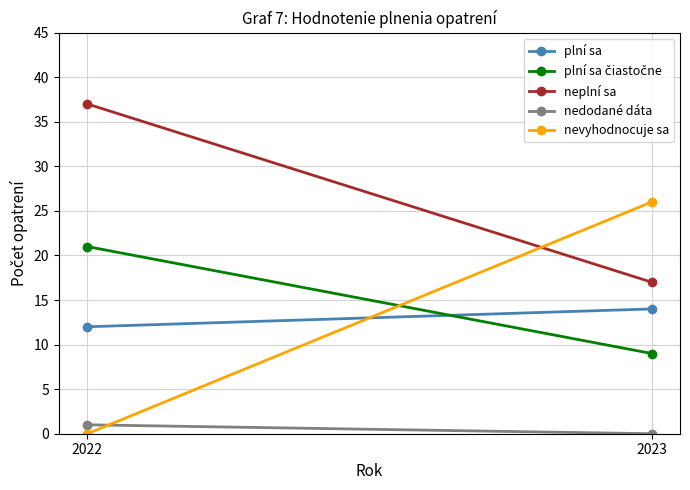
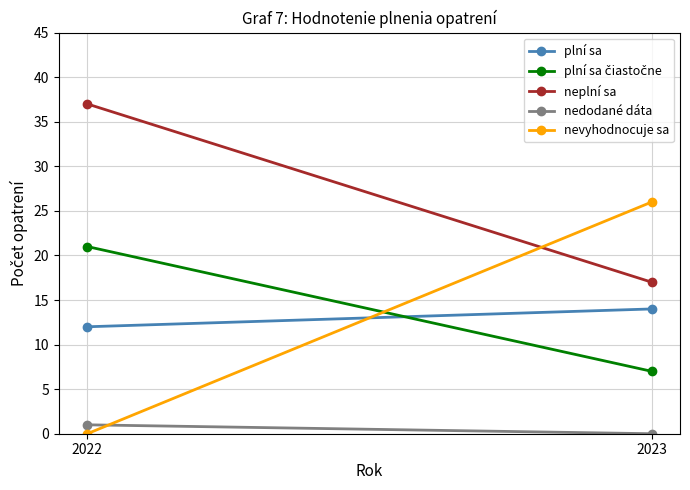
plní sa čiastočne, 2023: 9 -> 7
